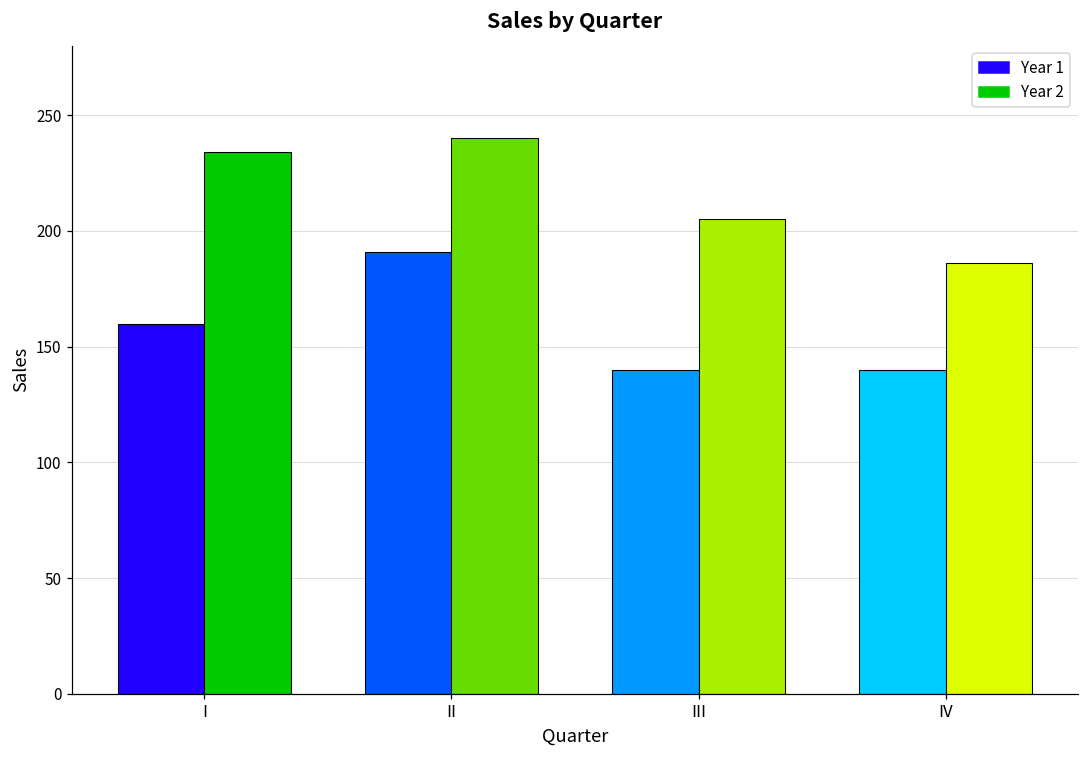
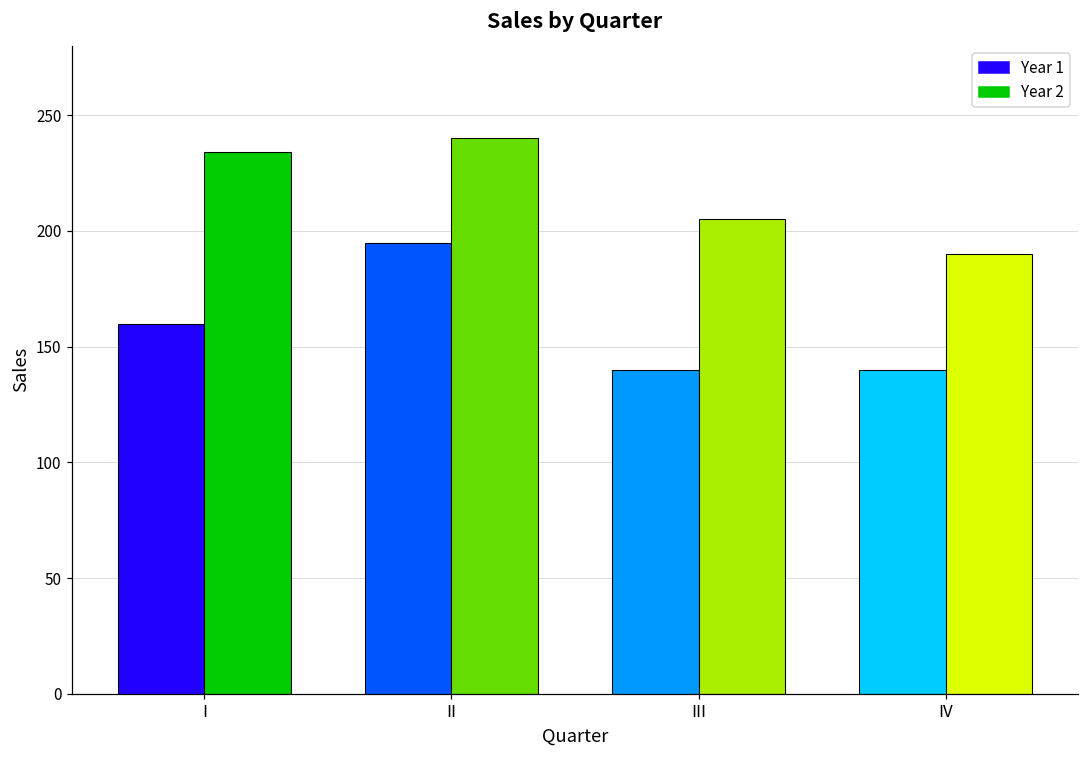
Year 1, II: 191 -> 195
Year 2, IV: 186 -> 190
